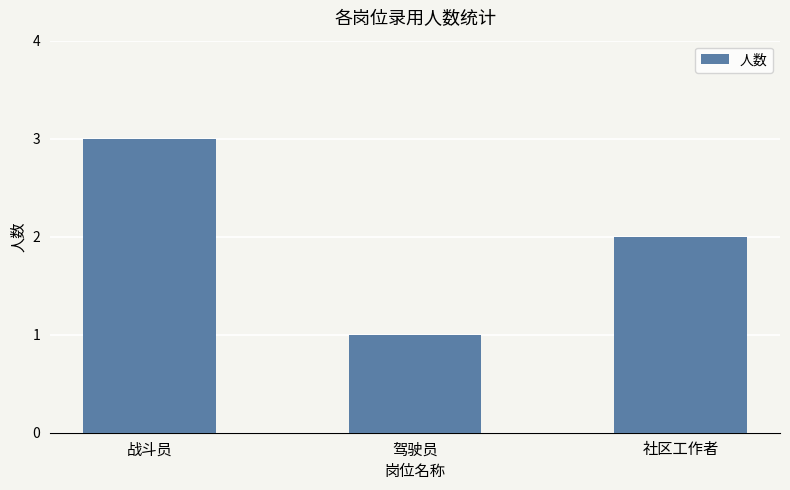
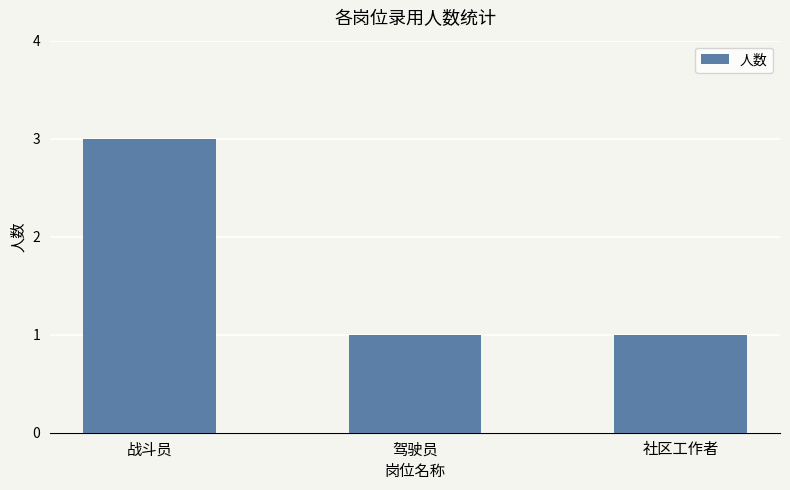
社区工作者: 2 -> 1
